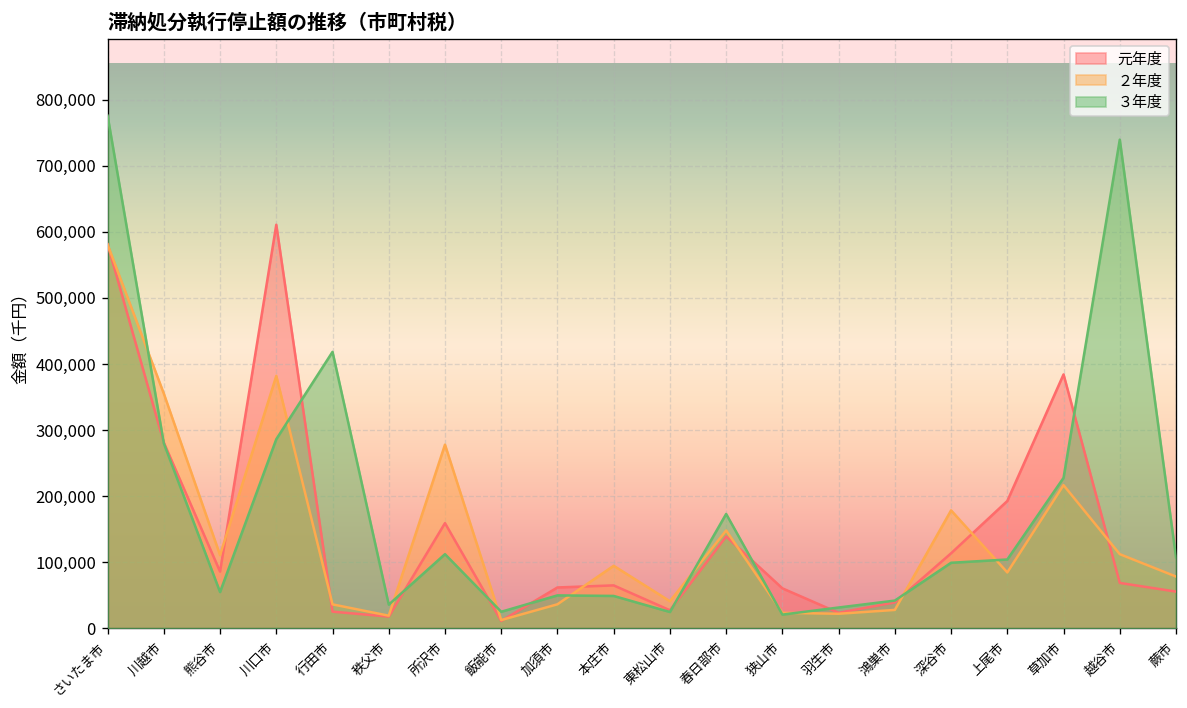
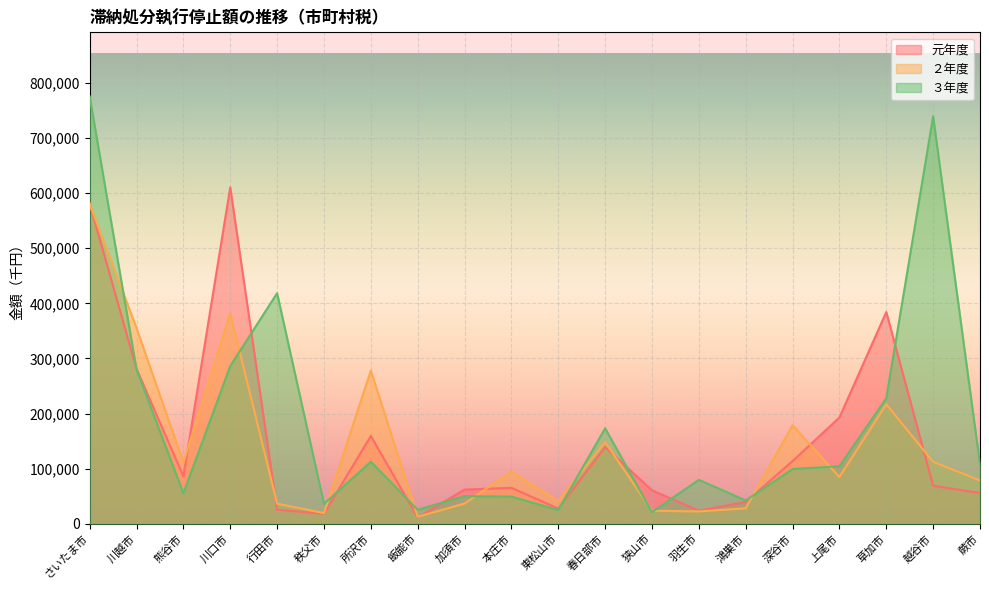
３年度, 羽生市: 30,000 -> 80,000
